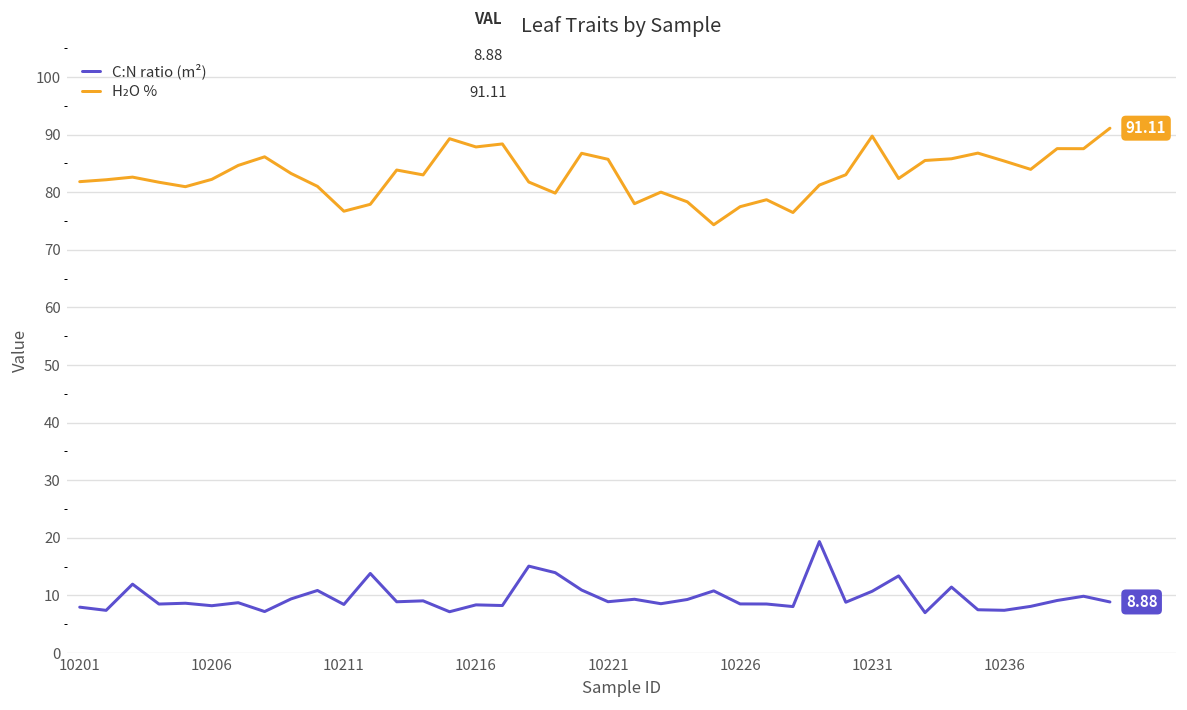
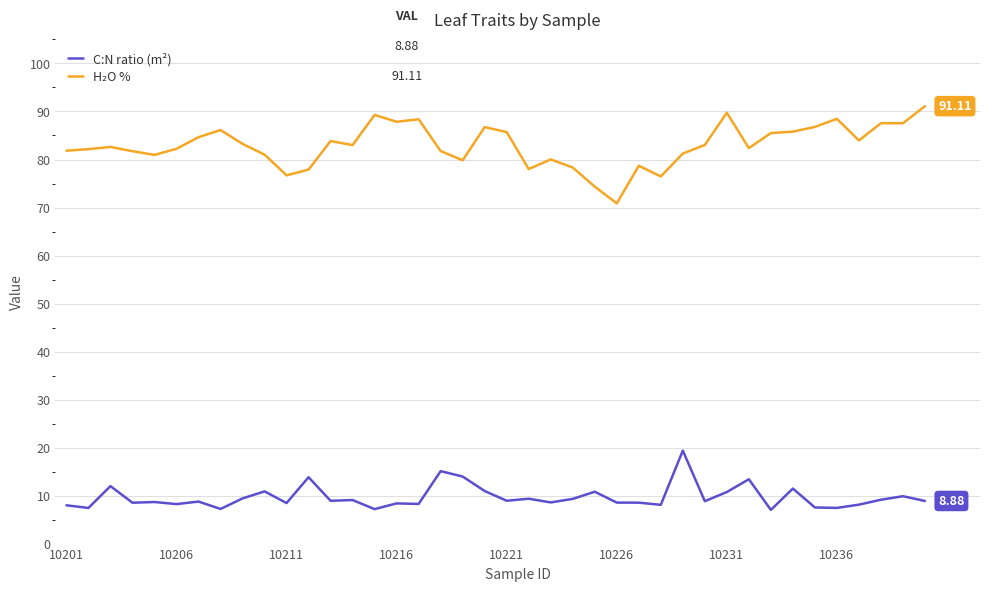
H₂O %, 10226: 77 -> 71
H₂O %, 10236: 85 -> 88
